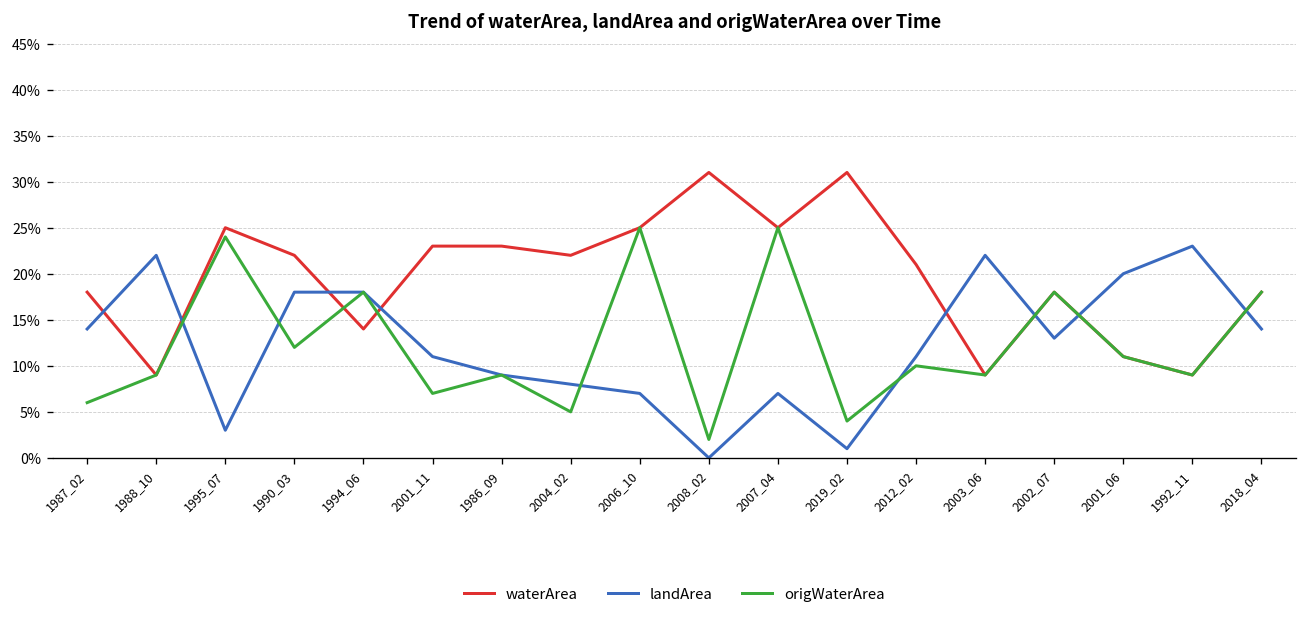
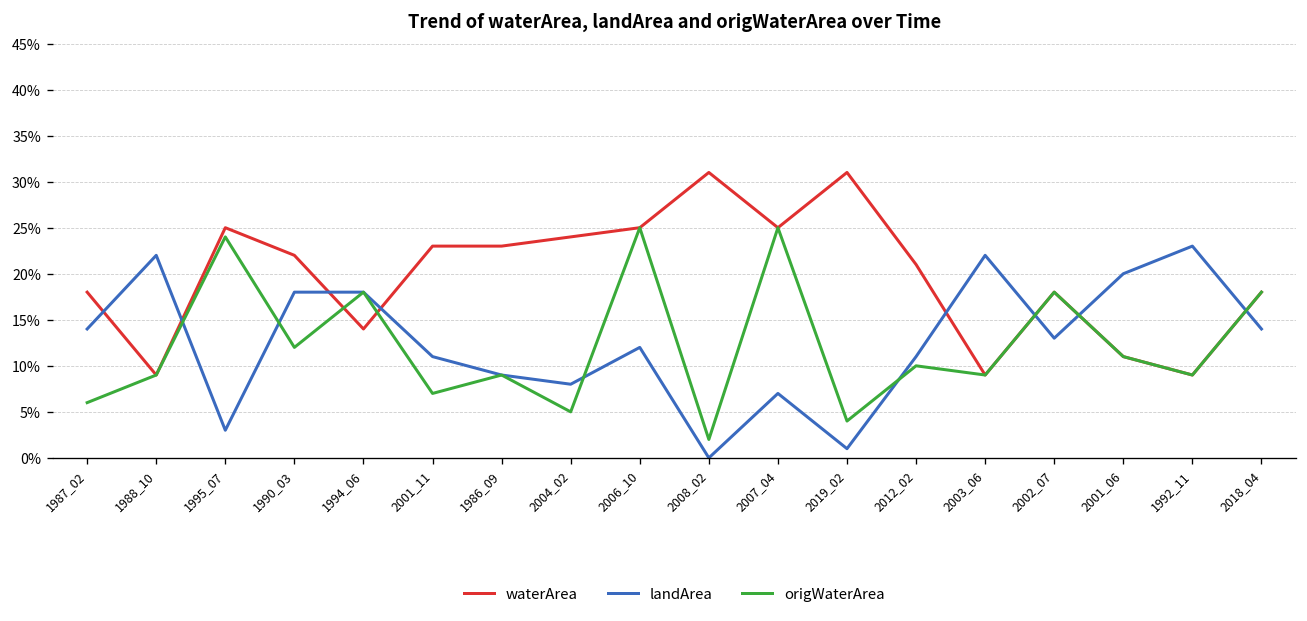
waterArea, 2004_02: 22% -> 24%
landArea, 2006_10: 7% -> 12%
